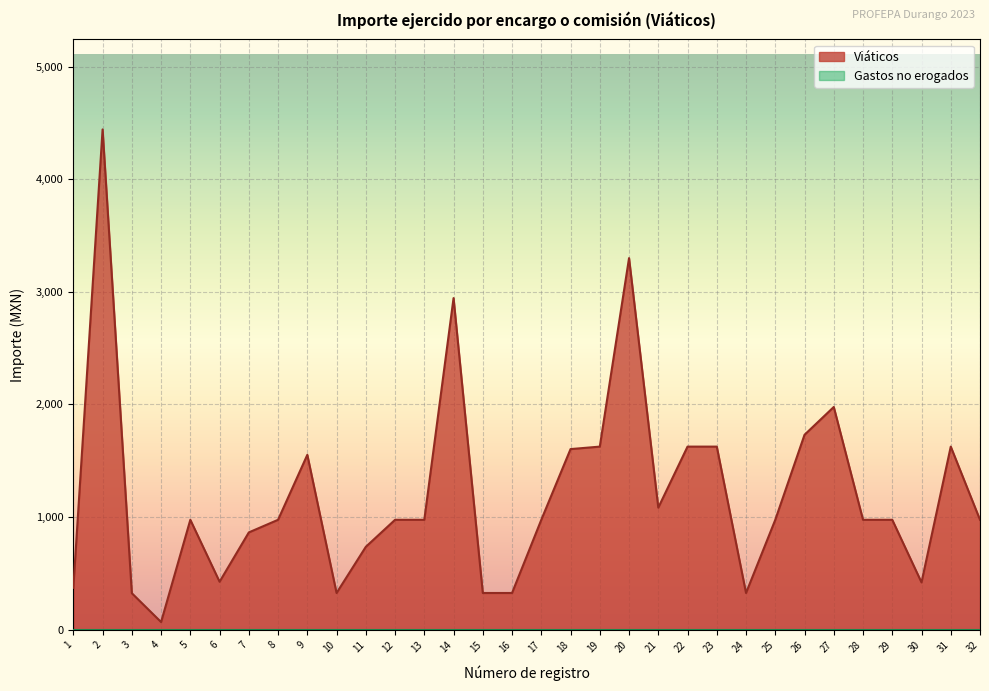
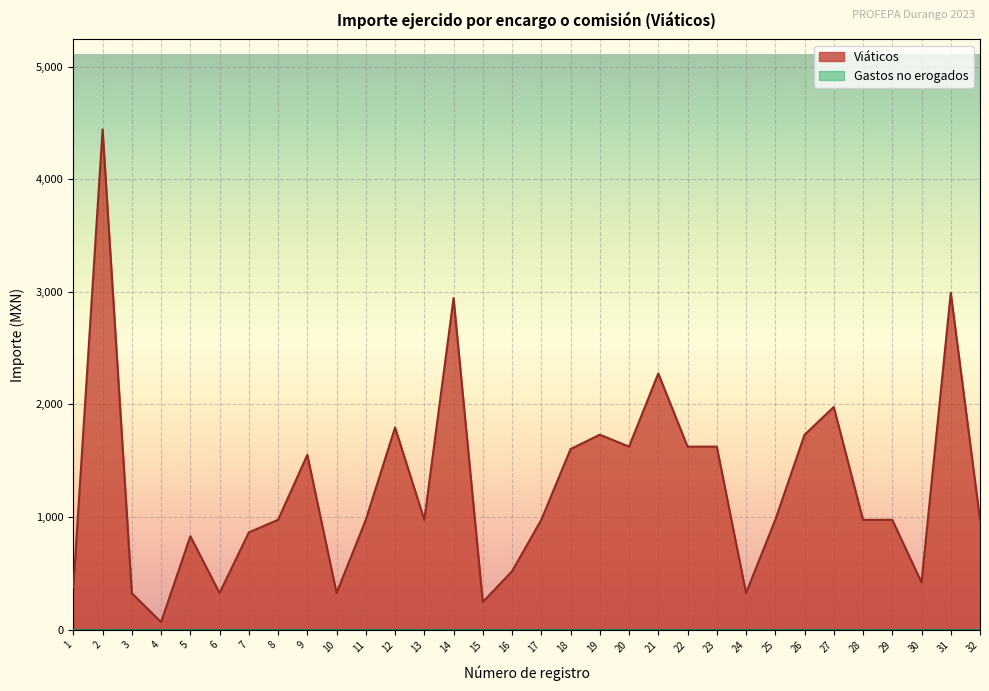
Viáticos, 5: 980 -> 830
Viáticos, 6: 430 -> 330
Viáticos, 11: 740 -> 980
Viáticos, 12: 980 -> 1,800
Viáticos, 15: 330 -> 250
Viáticos, 16: 330 -> 520
Viáticos, 19: 1,630 -> 1,730
Viáticos, 20: 3,300 -> 1,630
Viáticos, 21: 1,080 -> 2,280
Viáticos, 31: 1,630 -> 2,990
